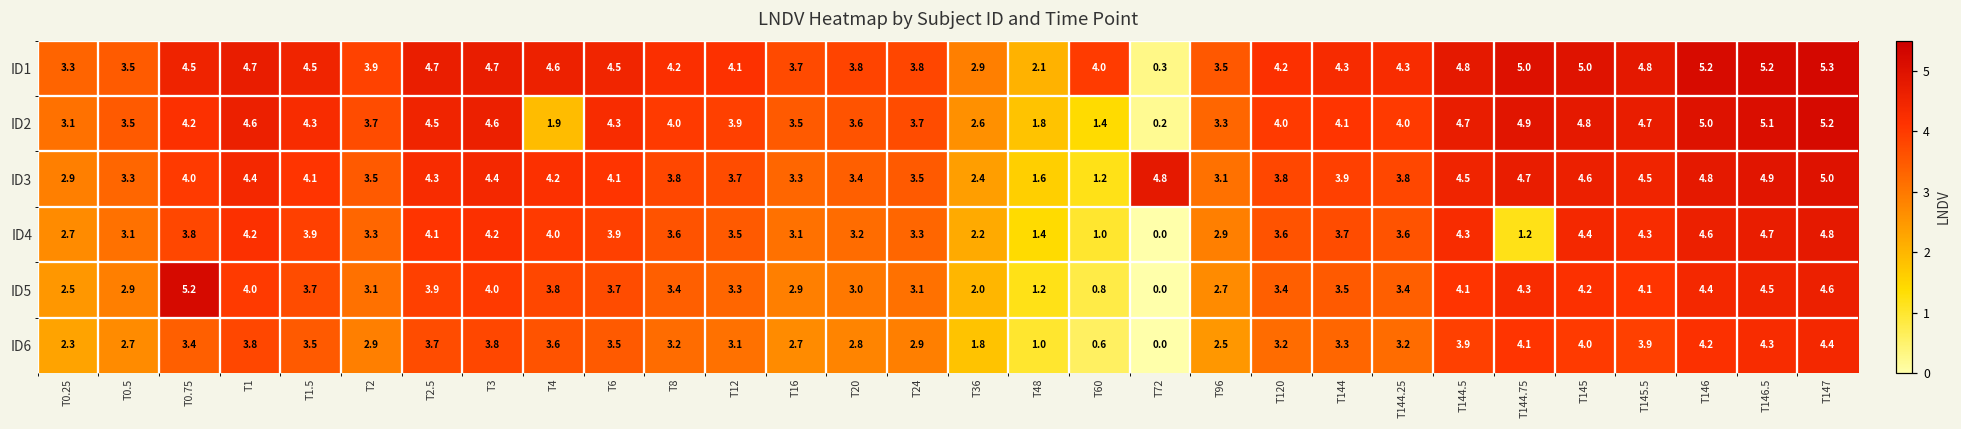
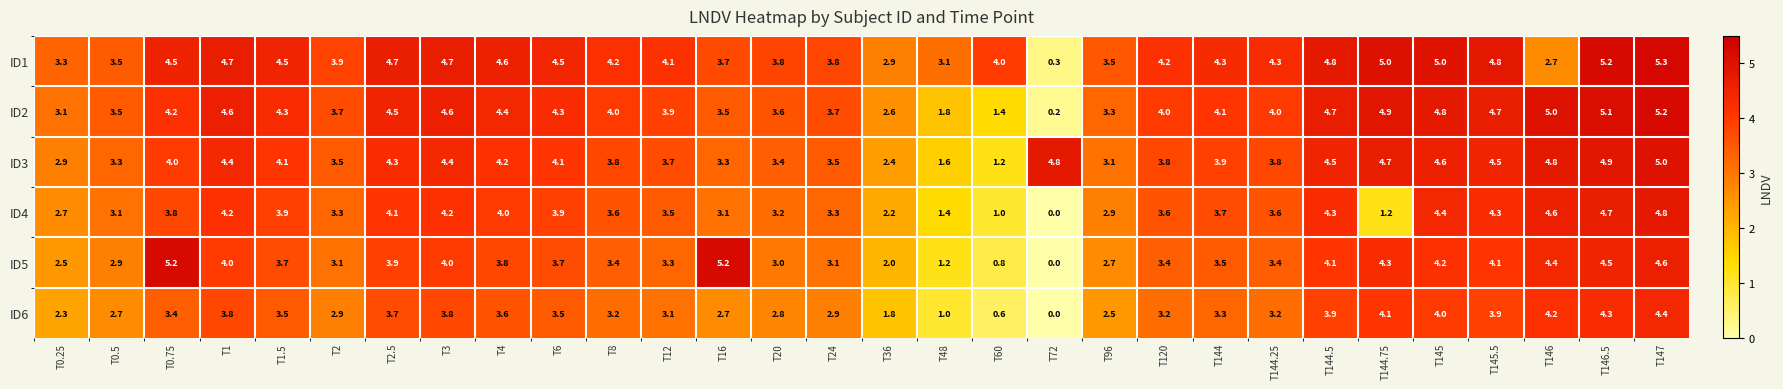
ID1, T48: 2.1 -> 3.1
ID1, T146: 5.2 -> 2.7
ID2, T4: 1.9 -> 4.4
ID5, T16: 2.9 -> 5.2
